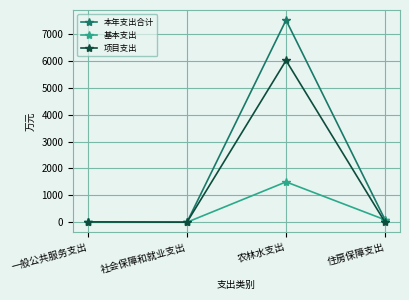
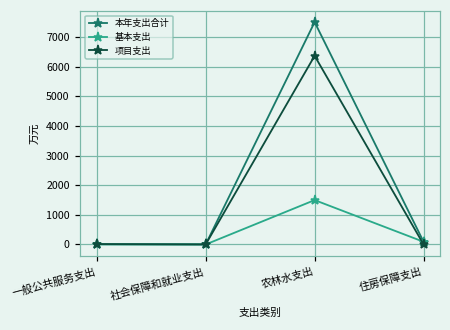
项目支出, 农林水支出: 6000 -> 6400
